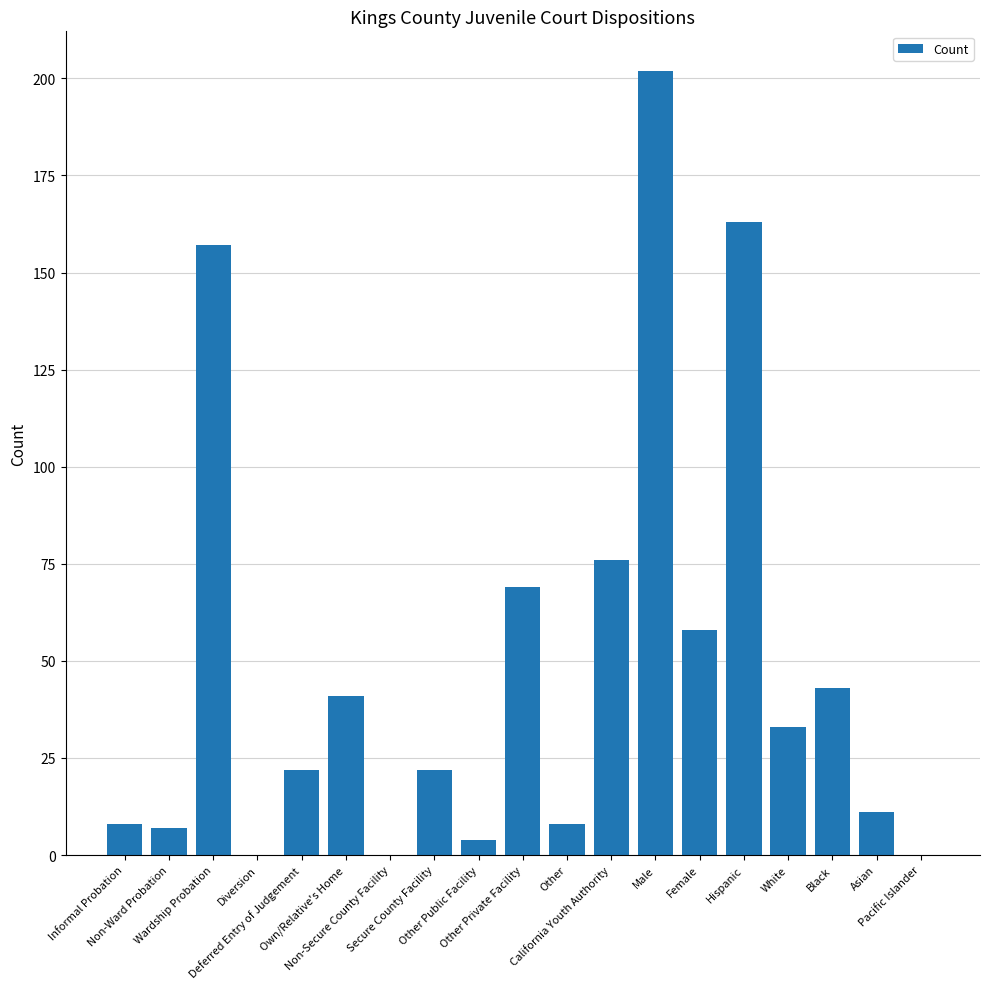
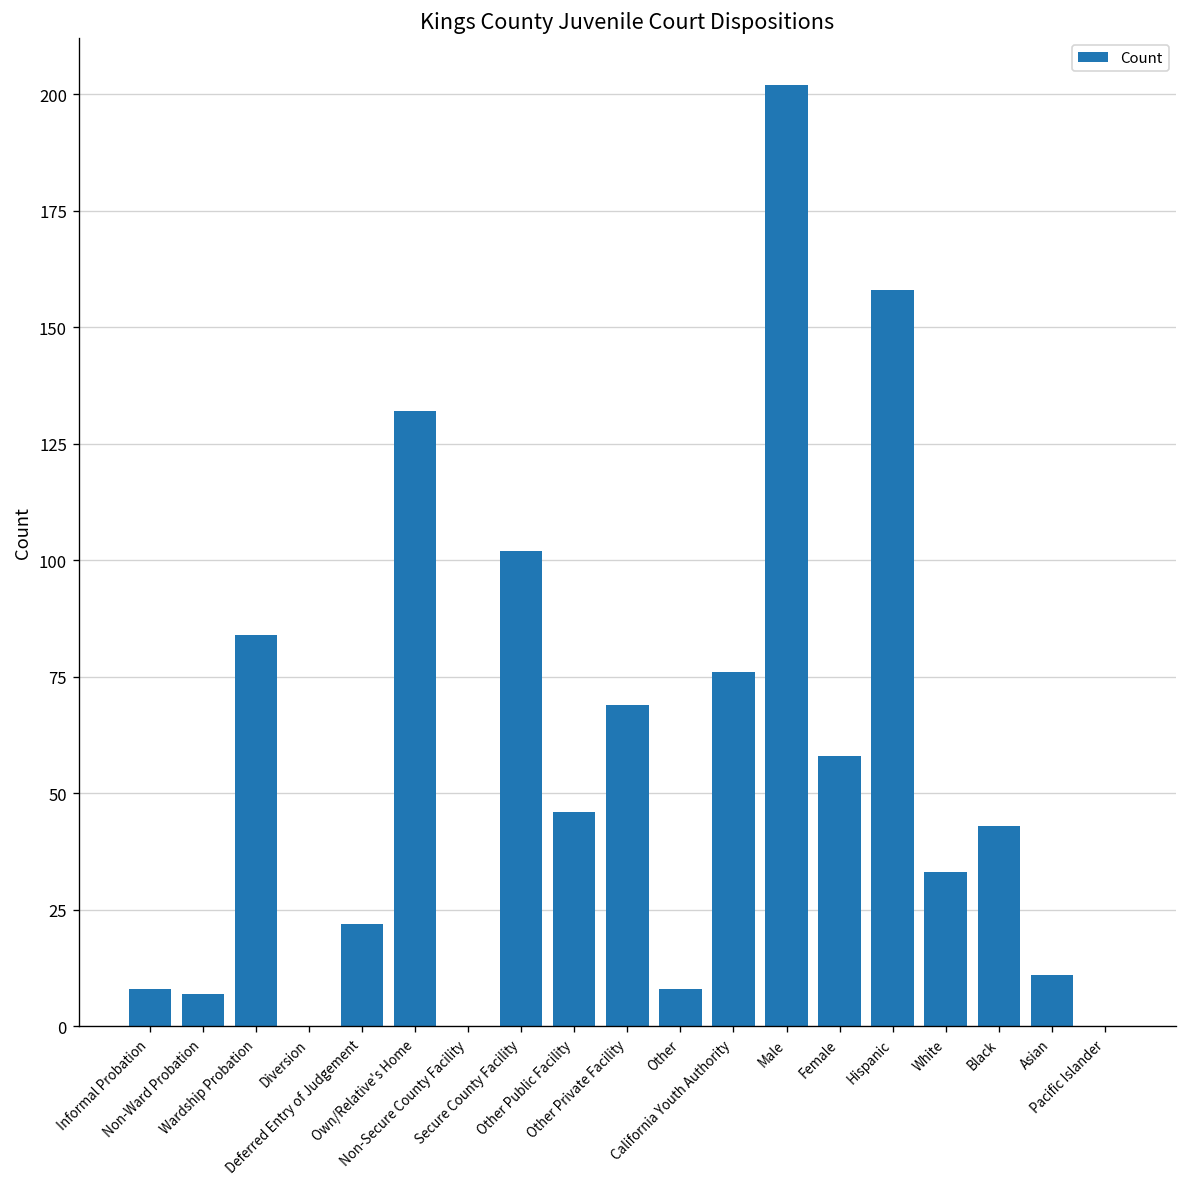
Wardship Probation: 157 -> 84
Own/Relative's Home: 41 -> 132
Secure County Facility: 22 -> 102
Other Public Facility: 4 -> 46
Hispanic: 163 -> 158
